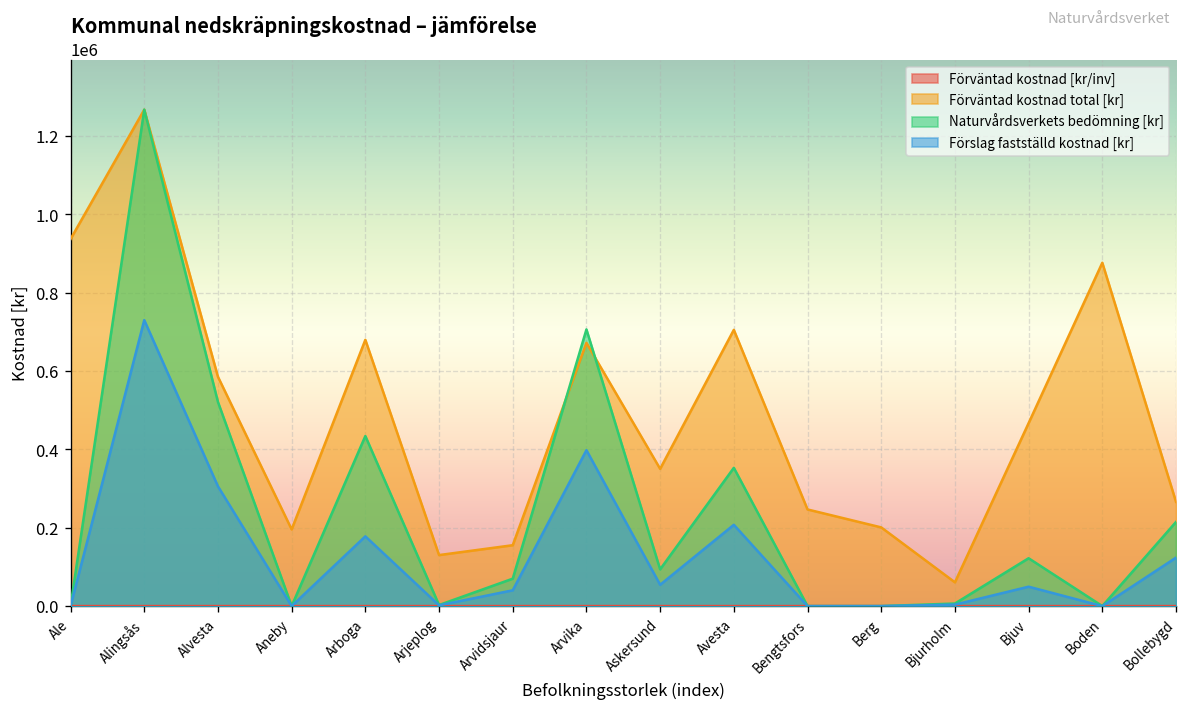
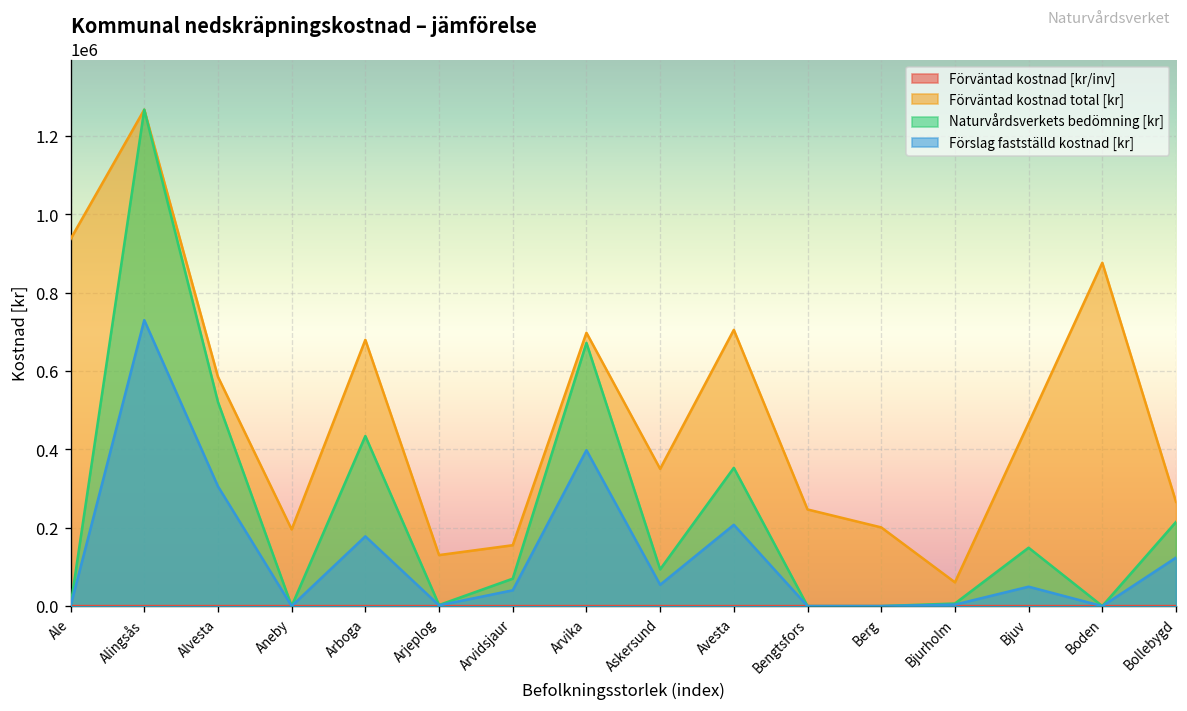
Förväntad kostnad total [kr], Arvika: 670000 -> 700000
Naturvårdsverkets bedömning [kr], Arvika: 710000 -> 670000
Naturvårdsverkets bedömning [kr], Bjuv: 120000 -> 150000
